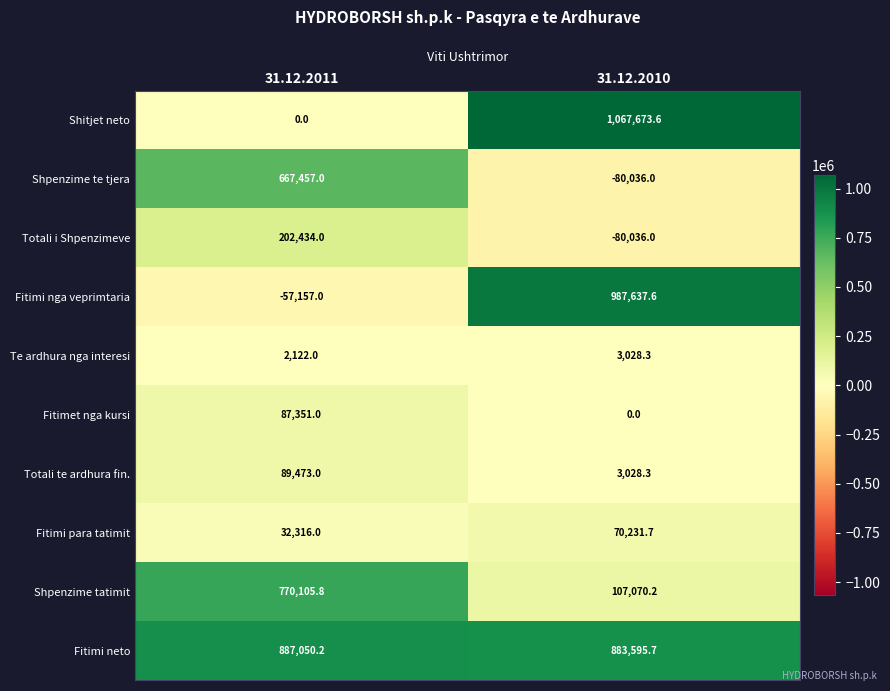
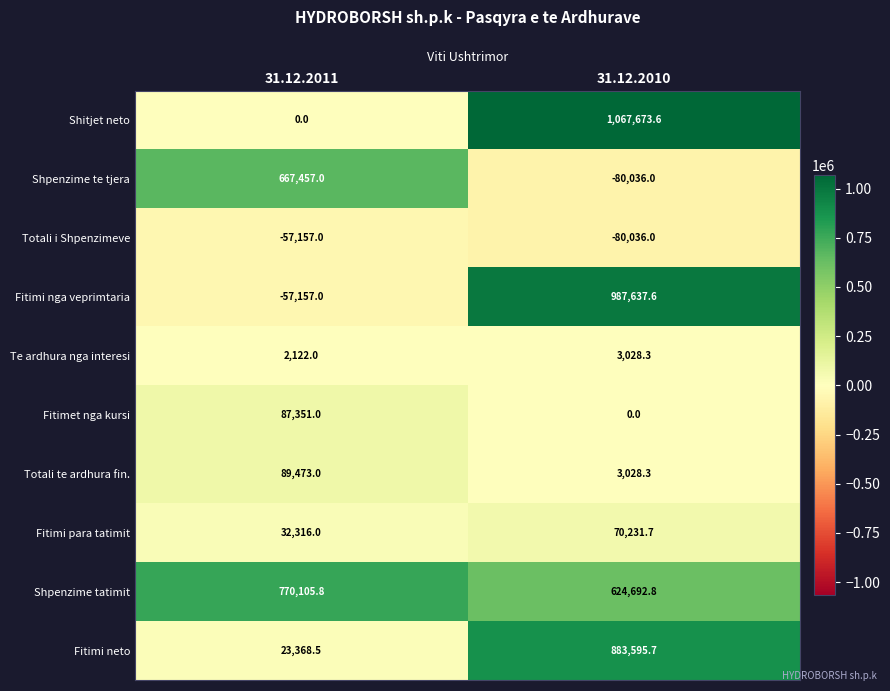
Totali i Shpenzimeve, 31.12.2011: 202,434.0 -> -57,157.0
Shpenzime tatimit, 31.12.2010: 107,070.2 -> 624,692.8
Fitimi neto, 31.12.2011: 887,050.2 -> 23,368.5
